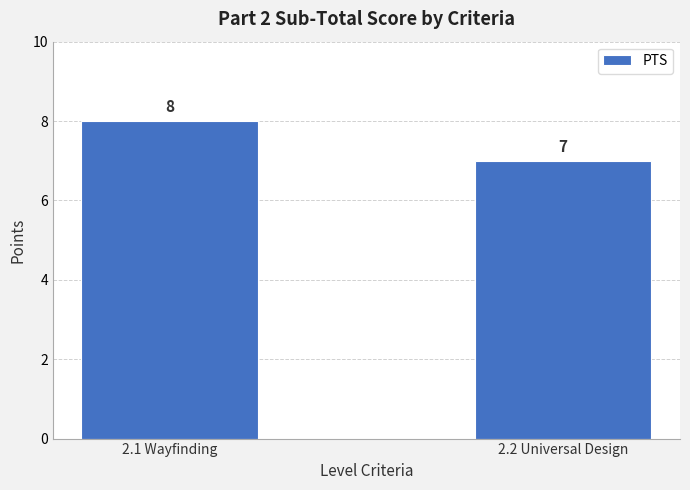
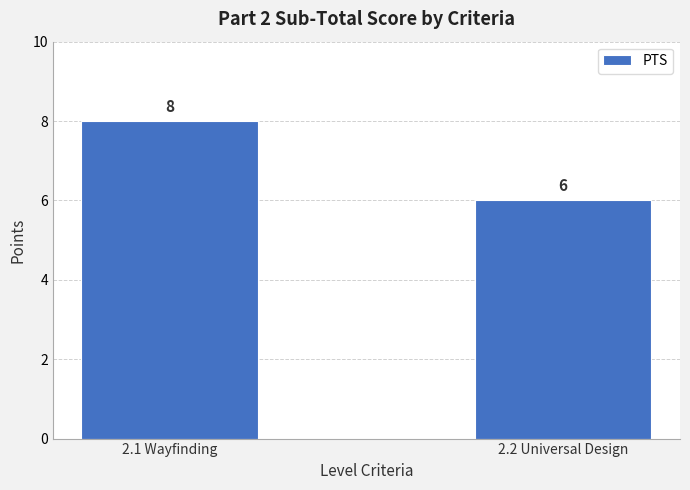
2.2 Universal Design: 7 -> 6
